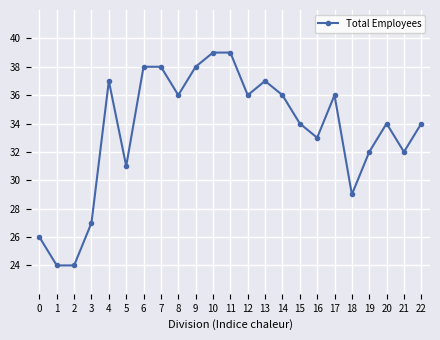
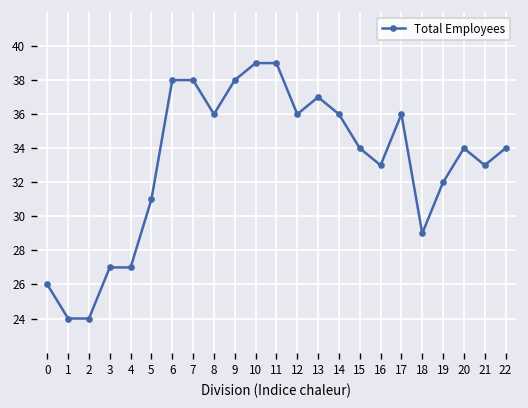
4: 37 -> 27
21: 32 -> 33
